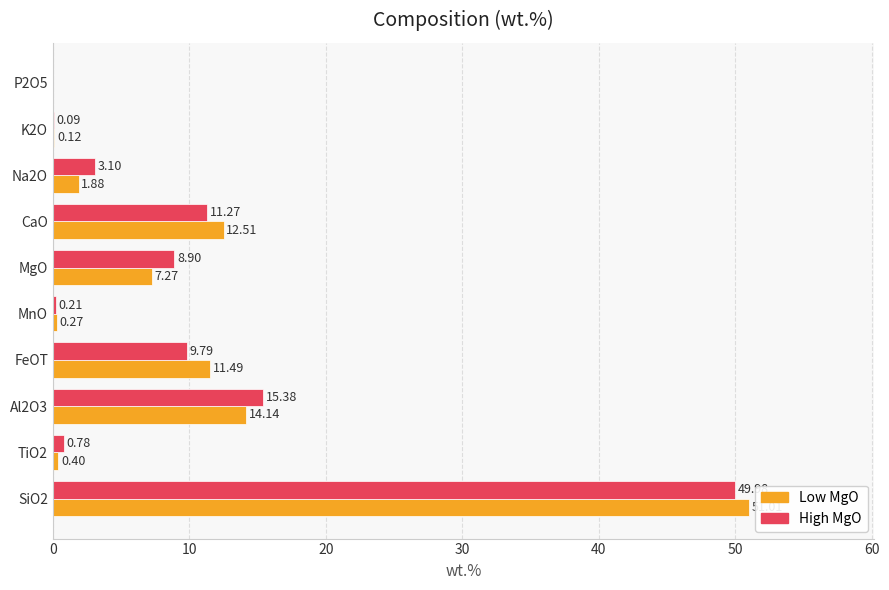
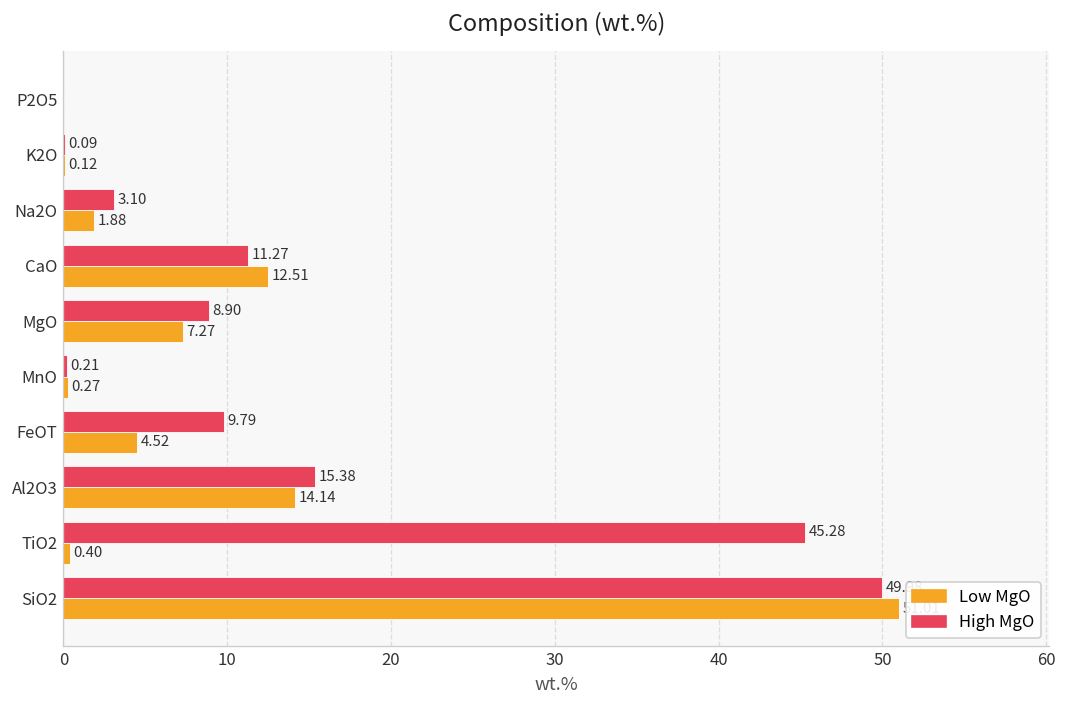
Low MgO, FeOT: 11.49 -> 4.52
High MgO, TiO2: 0.78 -> 45.28
